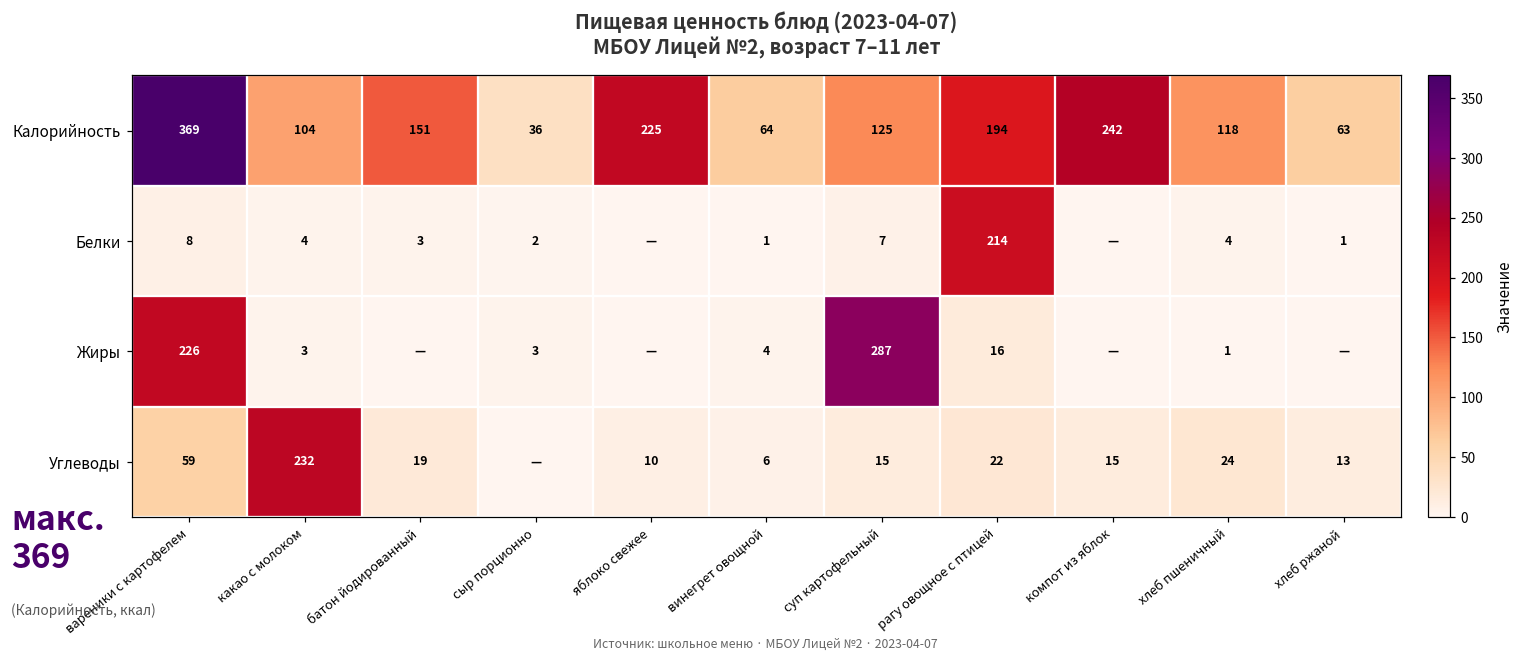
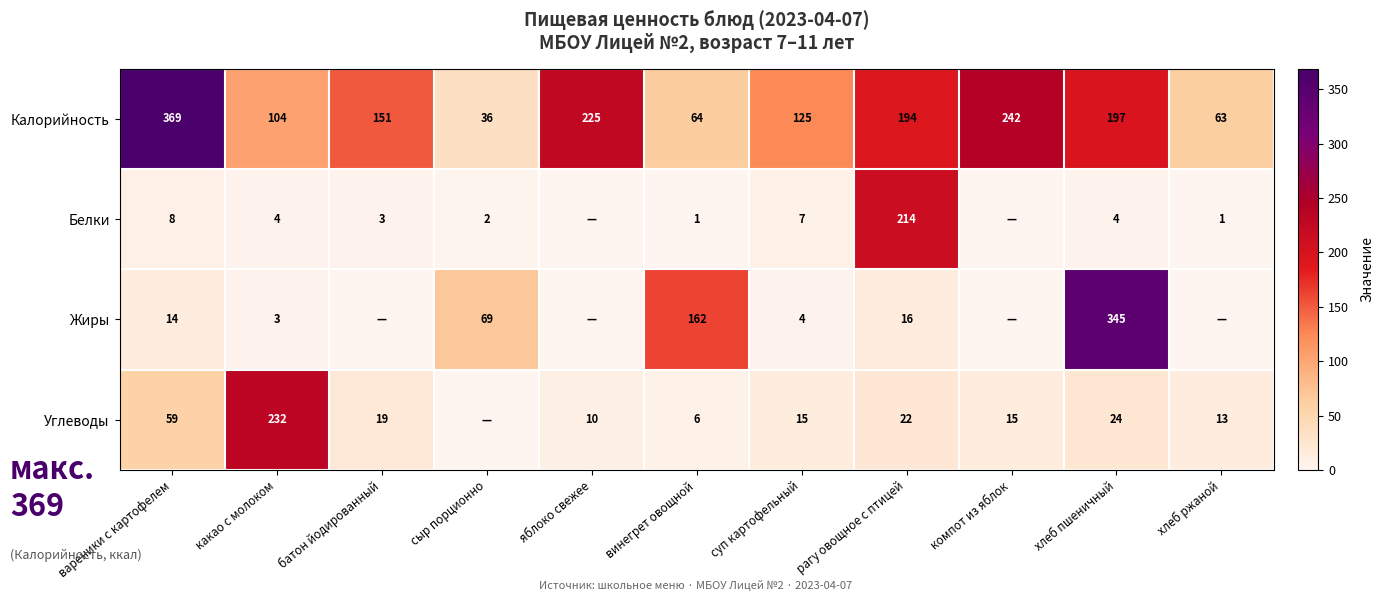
Калорийность, хлеб пшеничный: 118 -> 197
Жиры, вареники с картофелем: 226 -> 14
Жиры, сыр порционно: 3 -> 69
Жиры, винегрет овощной: 4 -> 162
Жиры, суп картофельный: 287 -> 4
Жиры, хлеб пшеничный: 1 -> 345
